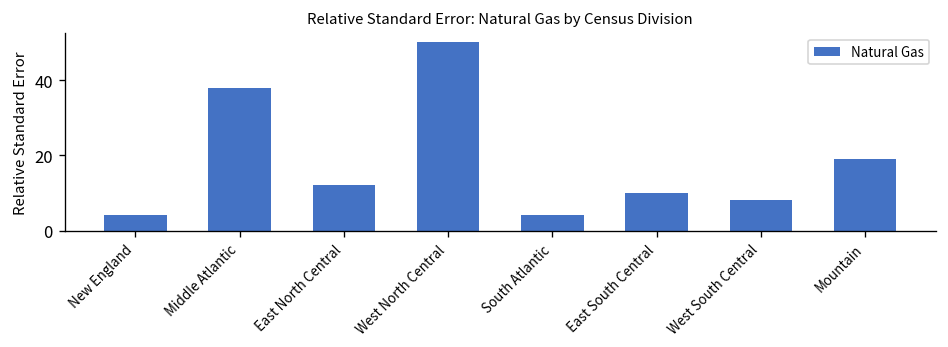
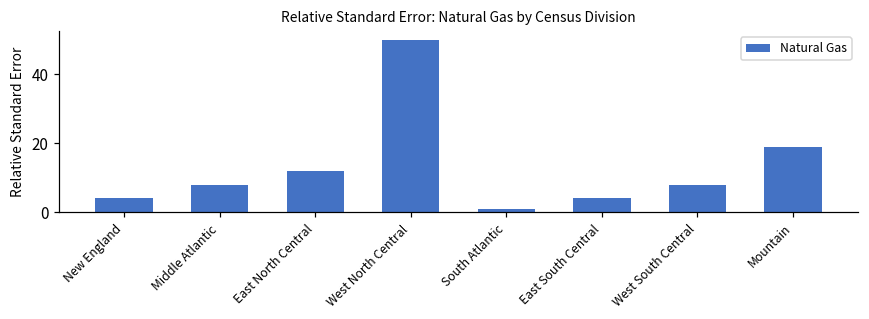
Middle Atlantic: 38 -> 8
South Atlantic: 4 -> 1
East South Central: 10 -> 4
